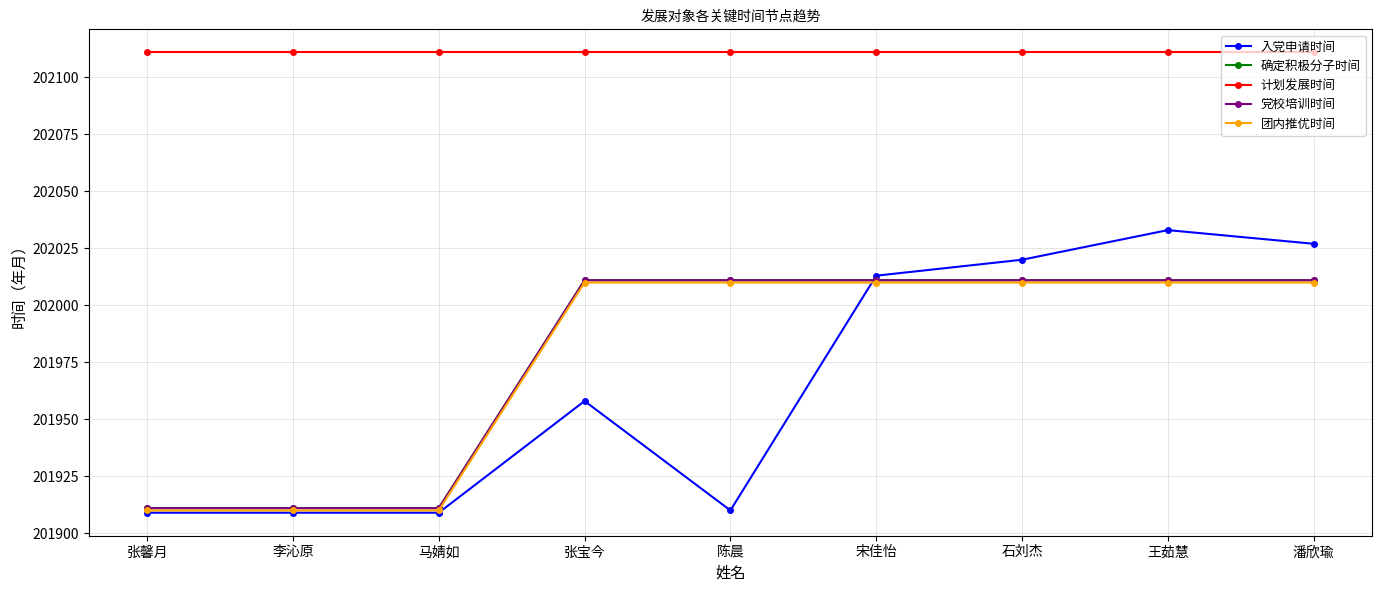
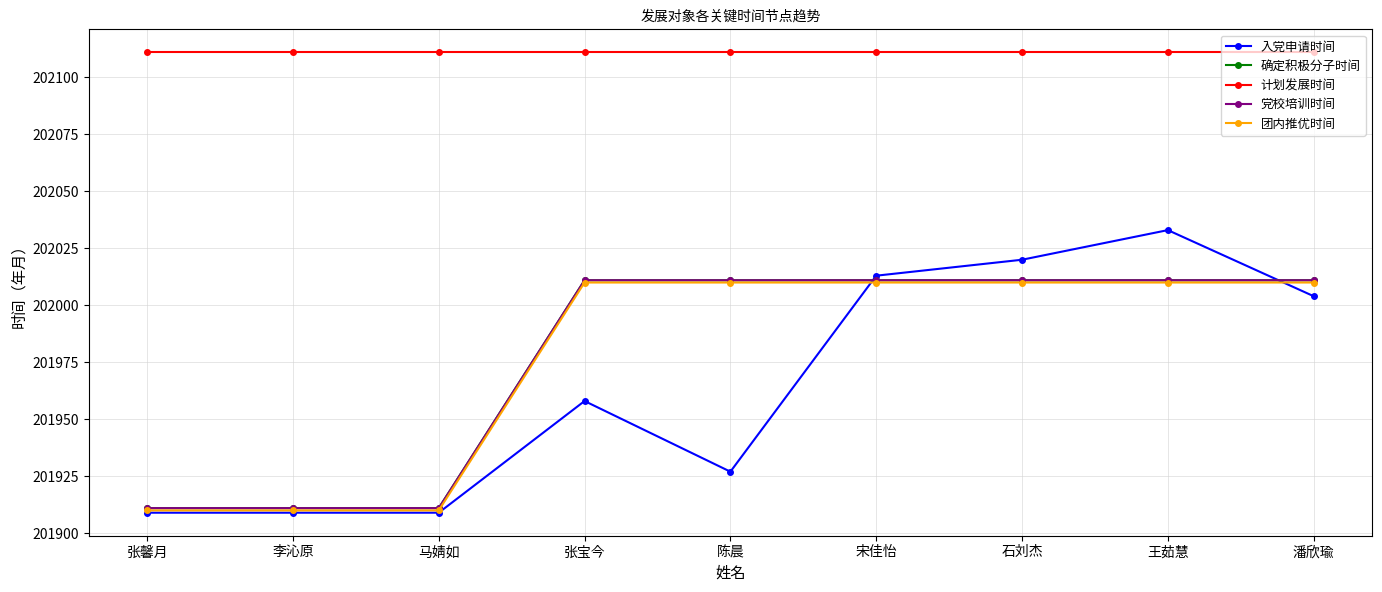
入党申请时间, 陈晨: 201910 -> 201927
入党申请时间, 潘欣瑜: 202027 -> 202004
